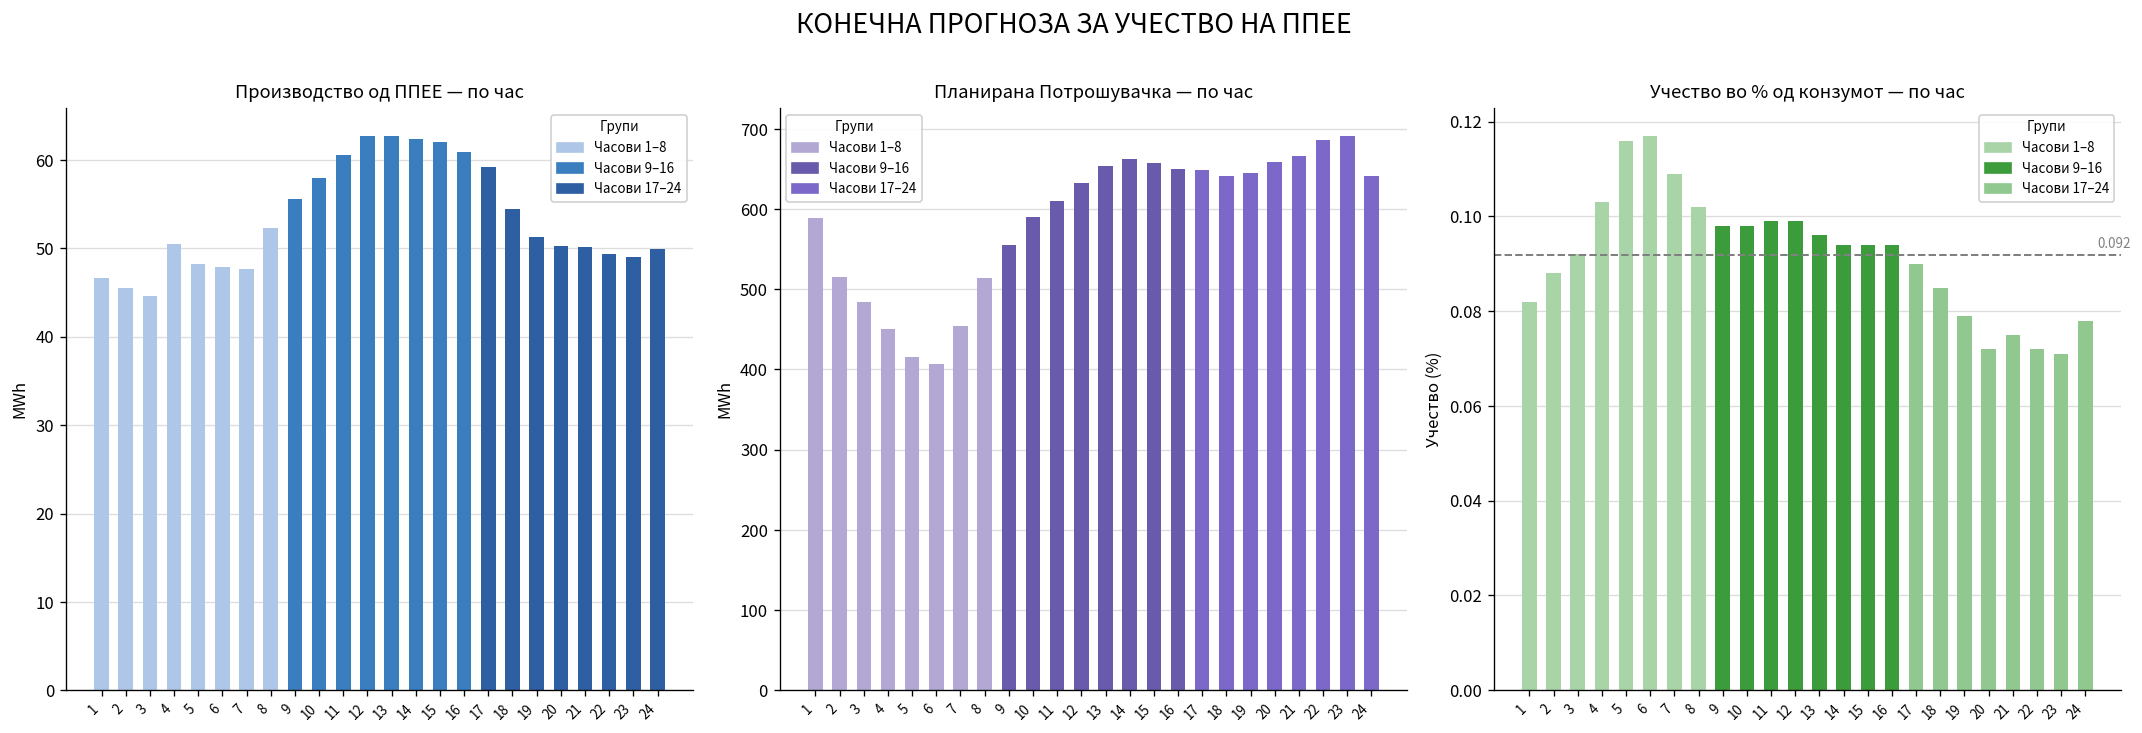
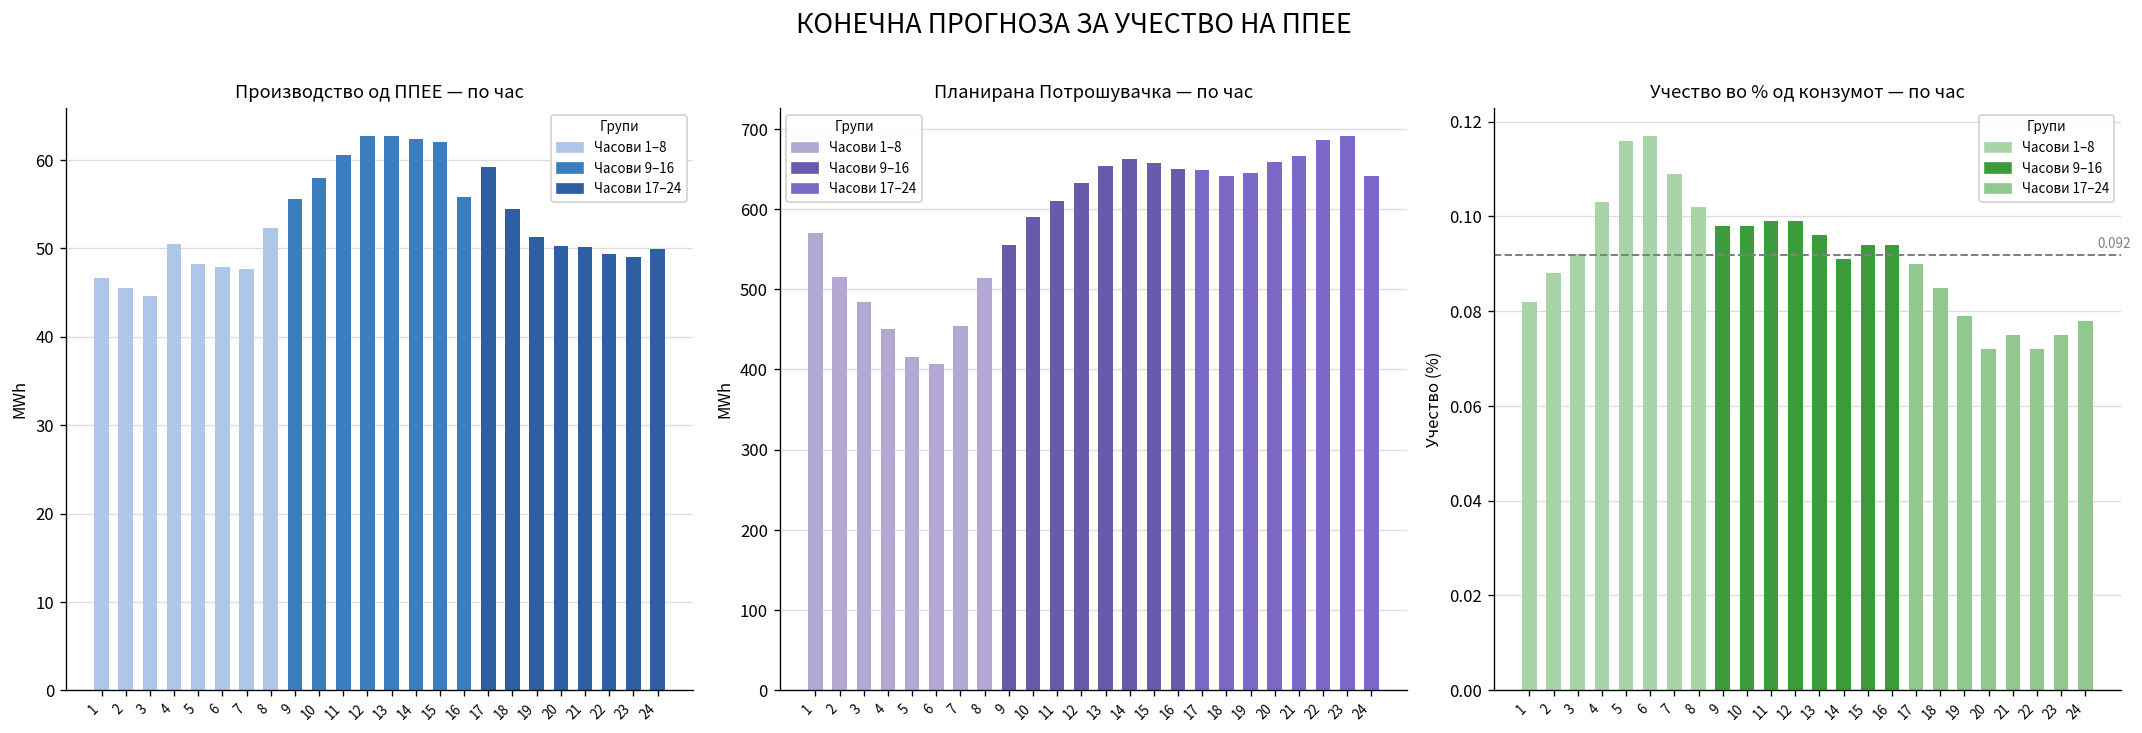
Производство од ППЕЕ — по час, 16: 61 -> 56
Планирана Потрошувачка — по час, 1: 590 -> 570
Учество во % од конзумот — по час, 14: 0.094 -> 0.091
Учество во % од конзумот — по час, 23: 0.071 -> 0.075
